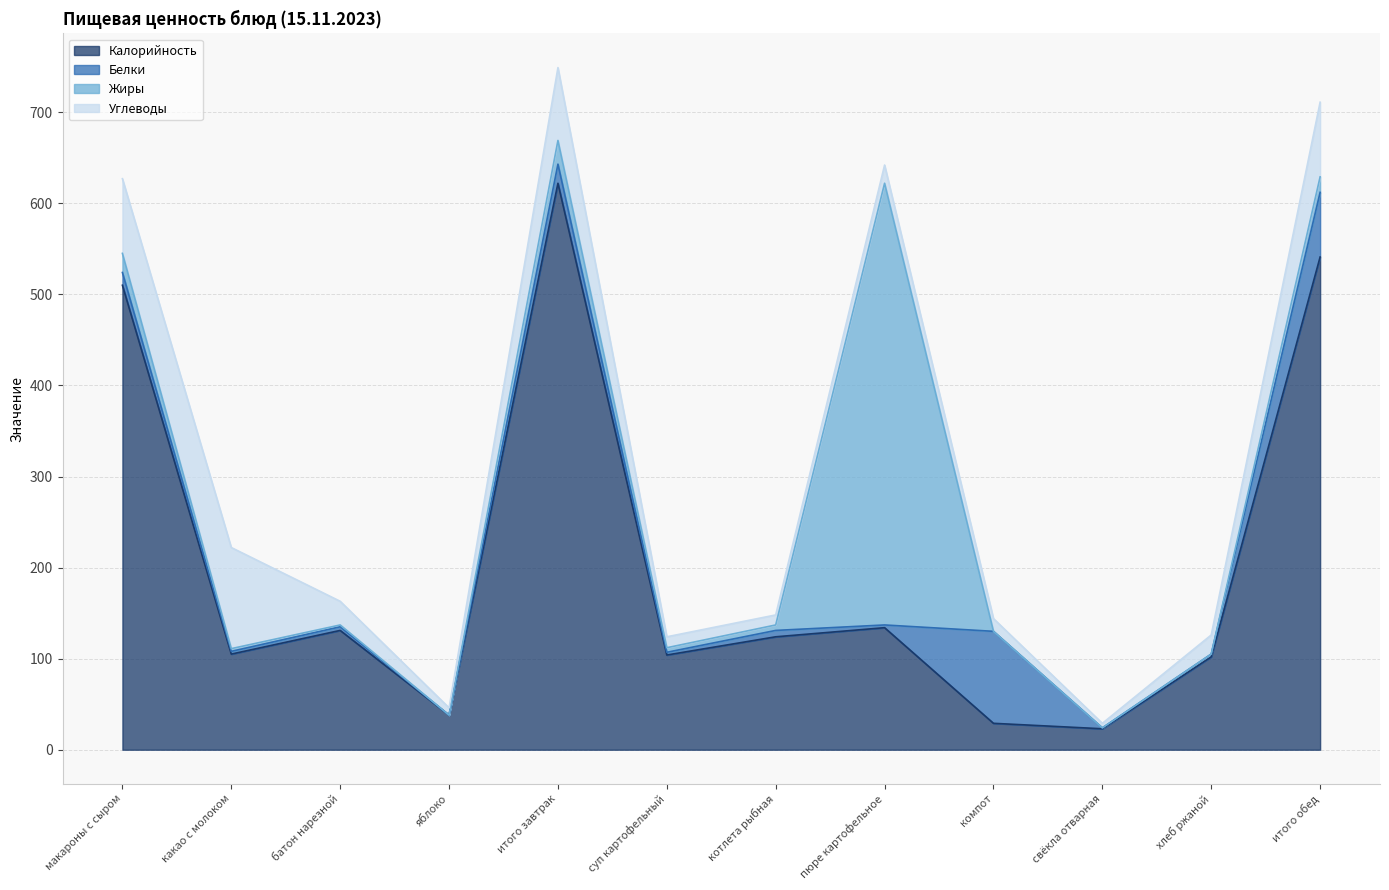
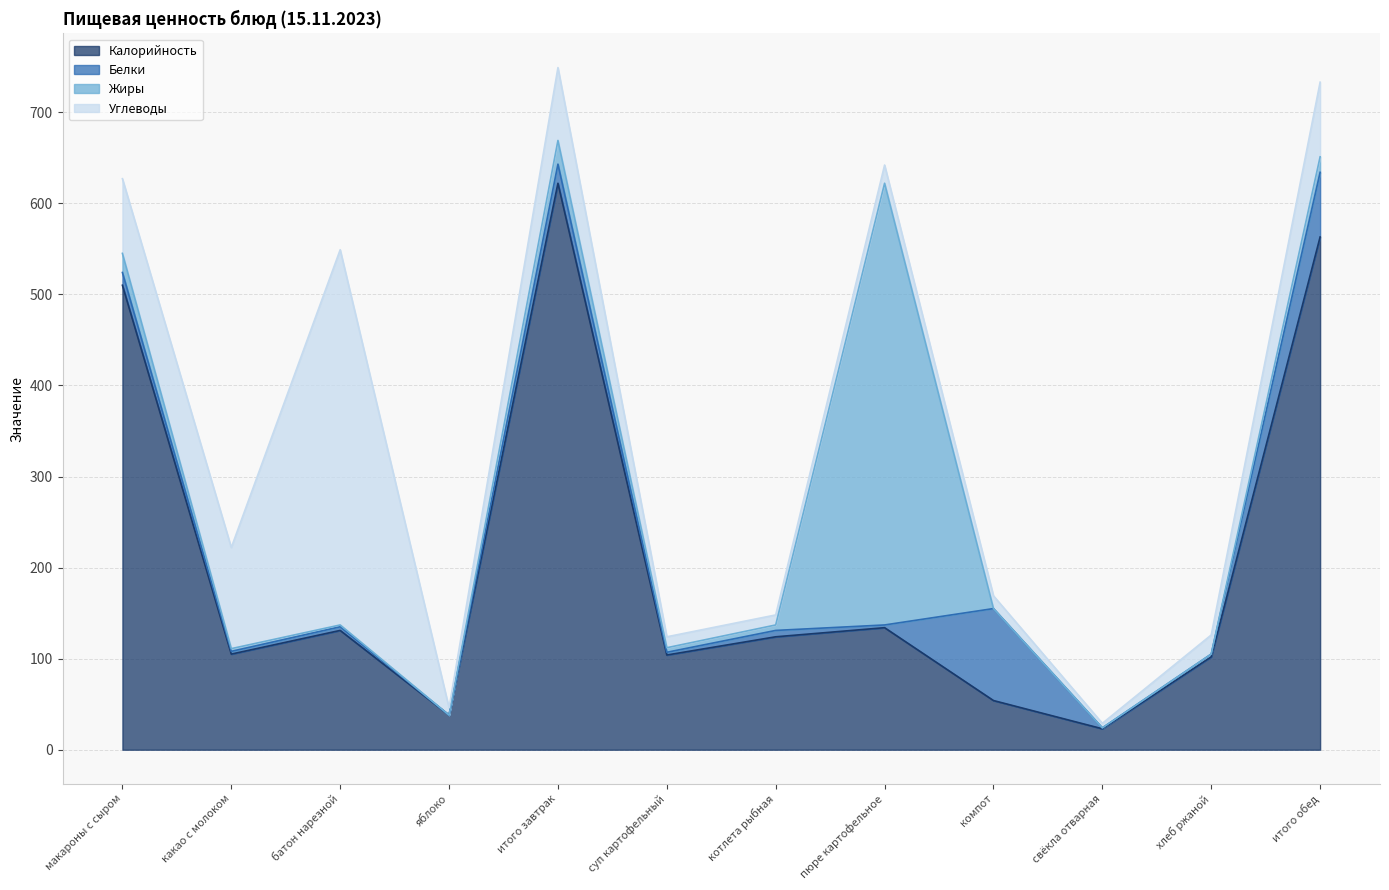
Углеводы, батон нарезной: 30 -> 410
Калорийность, компот: 30 -> 50
Калорийность, итого обед: 540 -> 560
